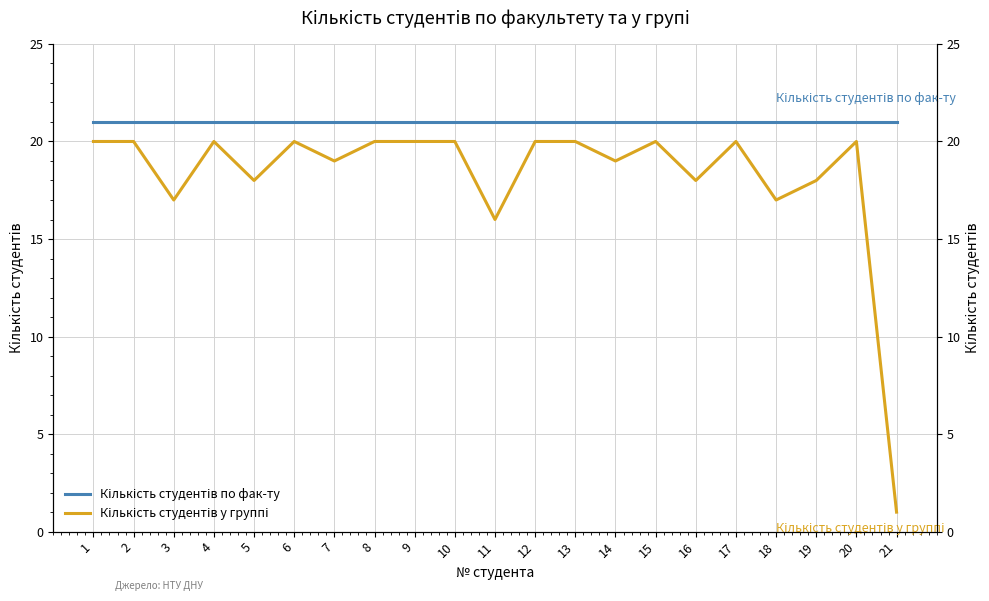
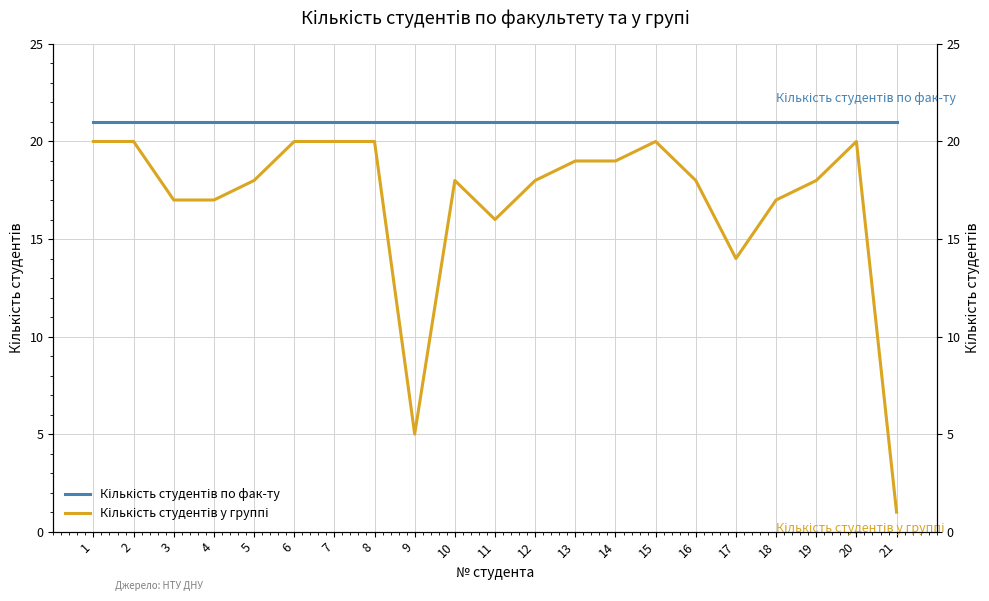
Кількість студентів у группі, 4: 20 -> 17
Кількість студентів у группі, 7: 19 -> 20
Кількість студентів у группі, 9: 20 -> 5
Кількість студентів у группі, 10: 20 -> 18
Кількість студентів у группі, 12: 20 -> 18
Кількість студентів у группі, 13: 20 -> 19
Кількість студентів у группі, 17: 20 -> 14
